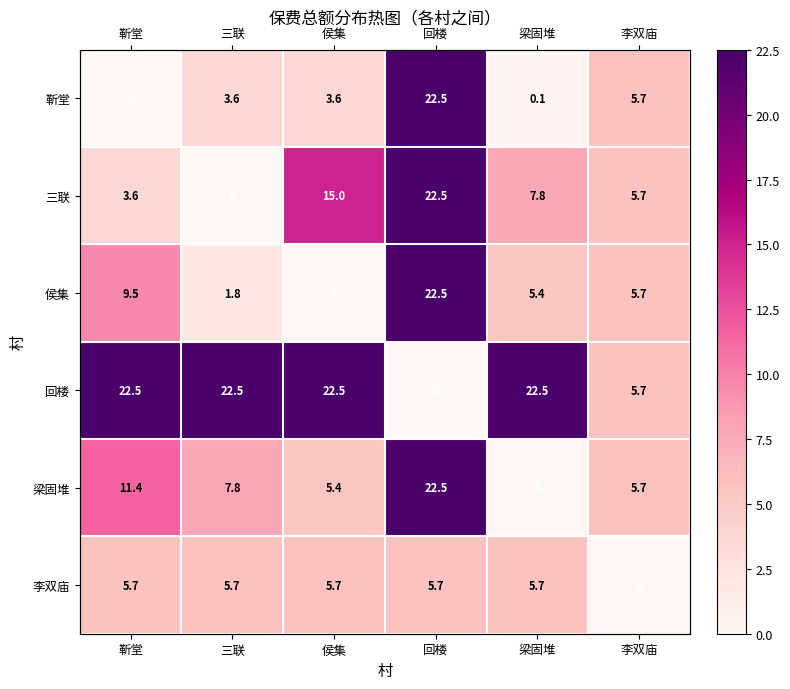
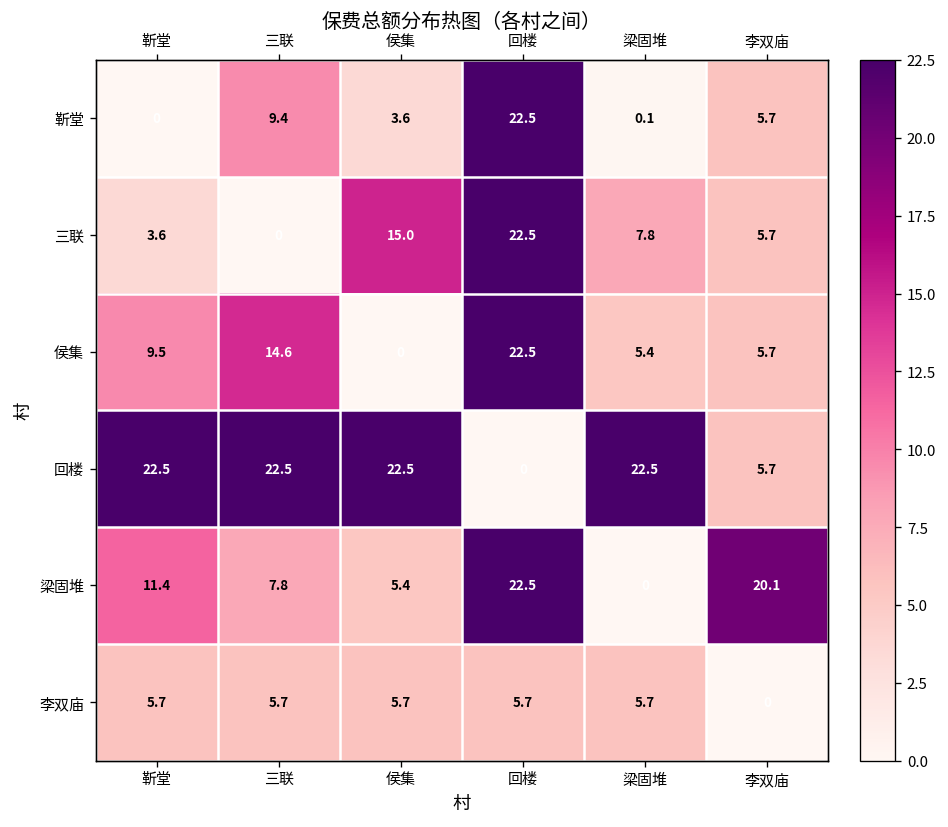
靳堂, 三联: 3.6 -> 9.4
侯集, 三联: 1.8 -> 14.6
梁固堆, 李双庙: 5.7 -> 20.1
